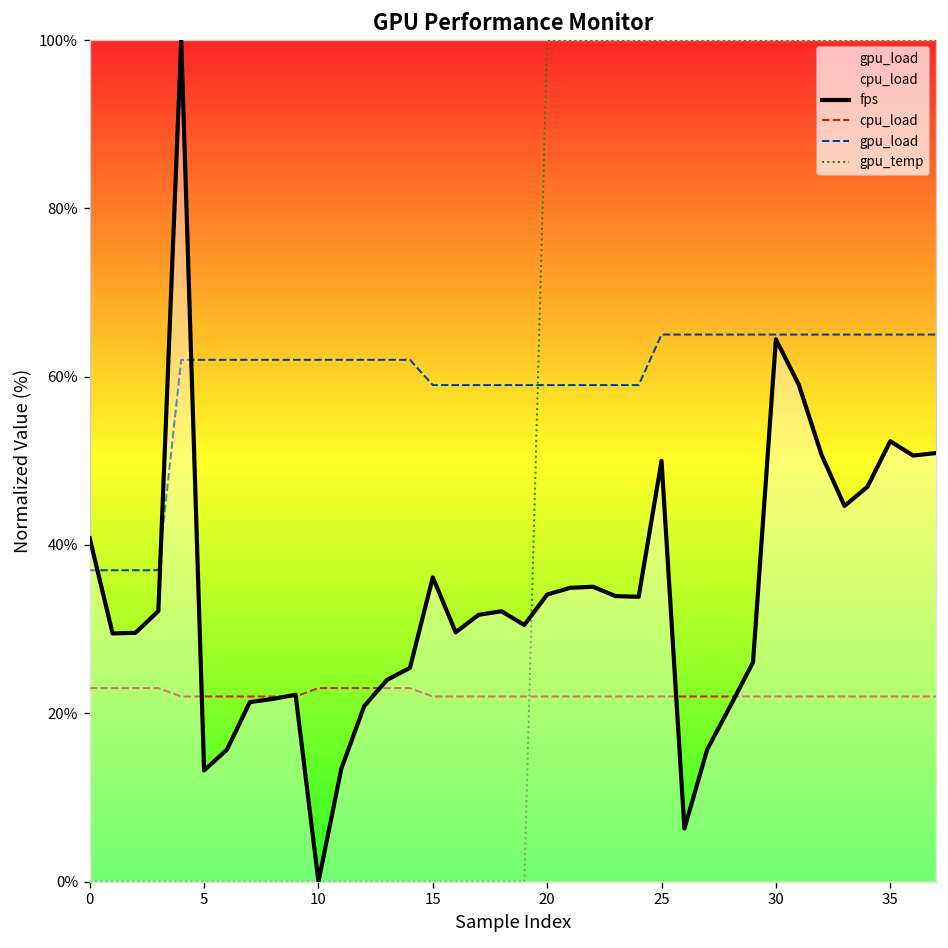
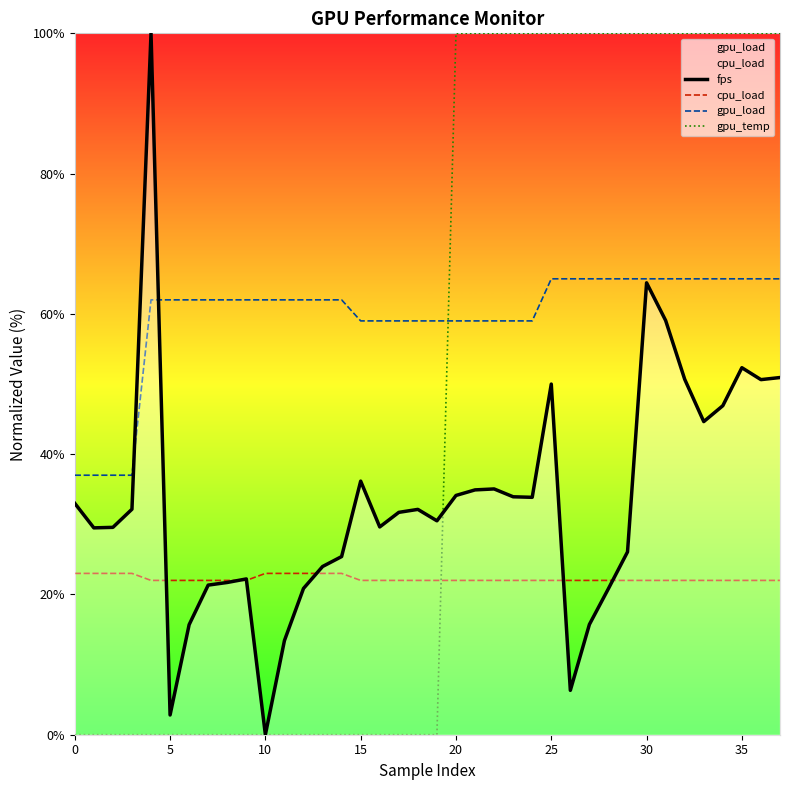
fps, 0: 41% -> 33%
fps, 5: 13% -> 3%
